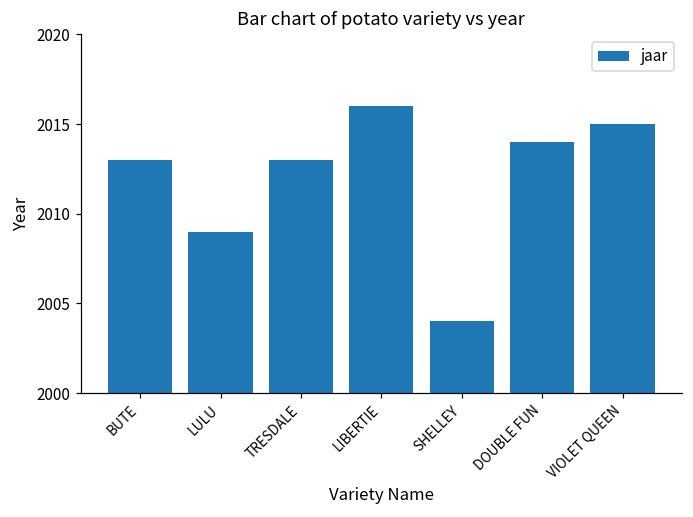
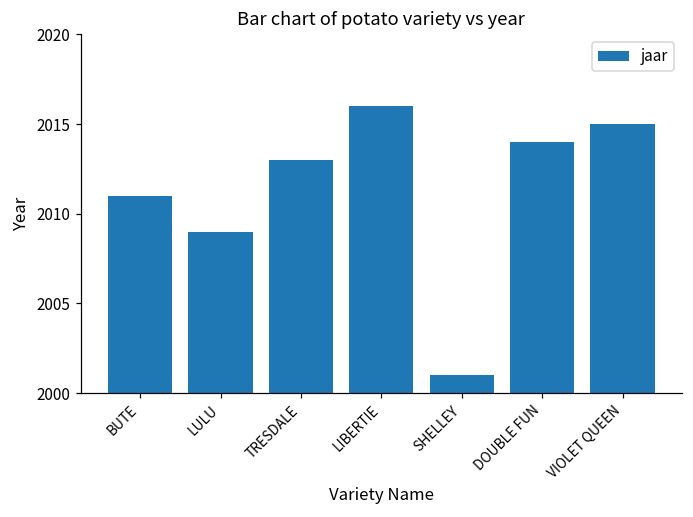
BUTE: 2013 -> 2011
SHELLEY: 2004 -> 2001
